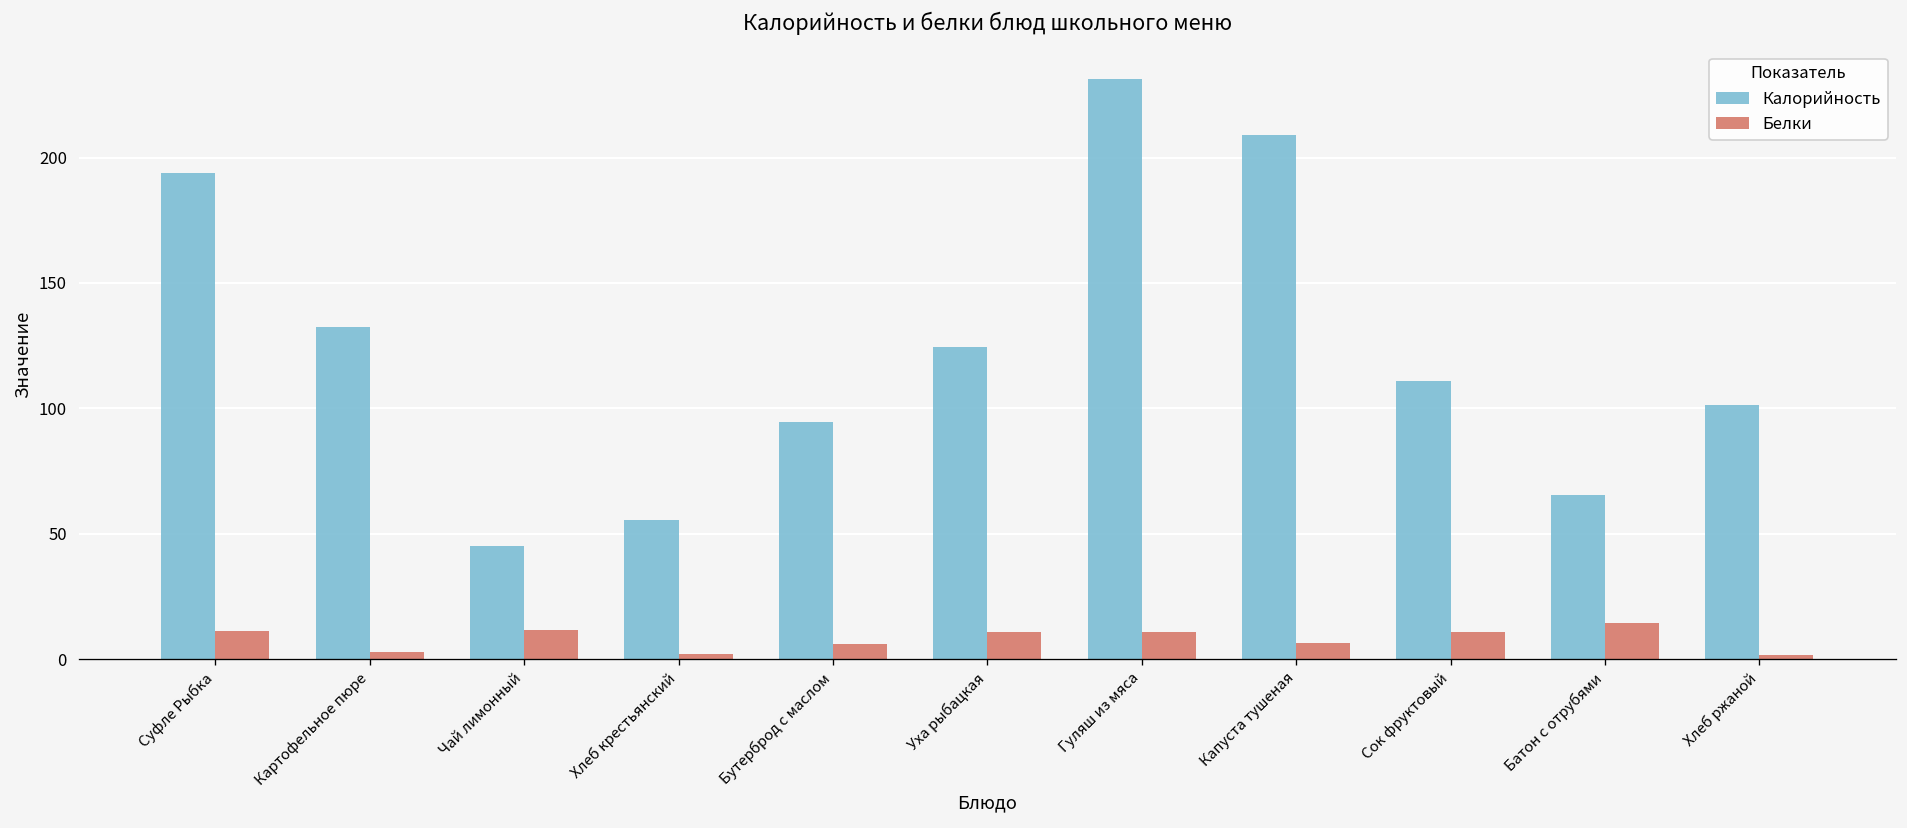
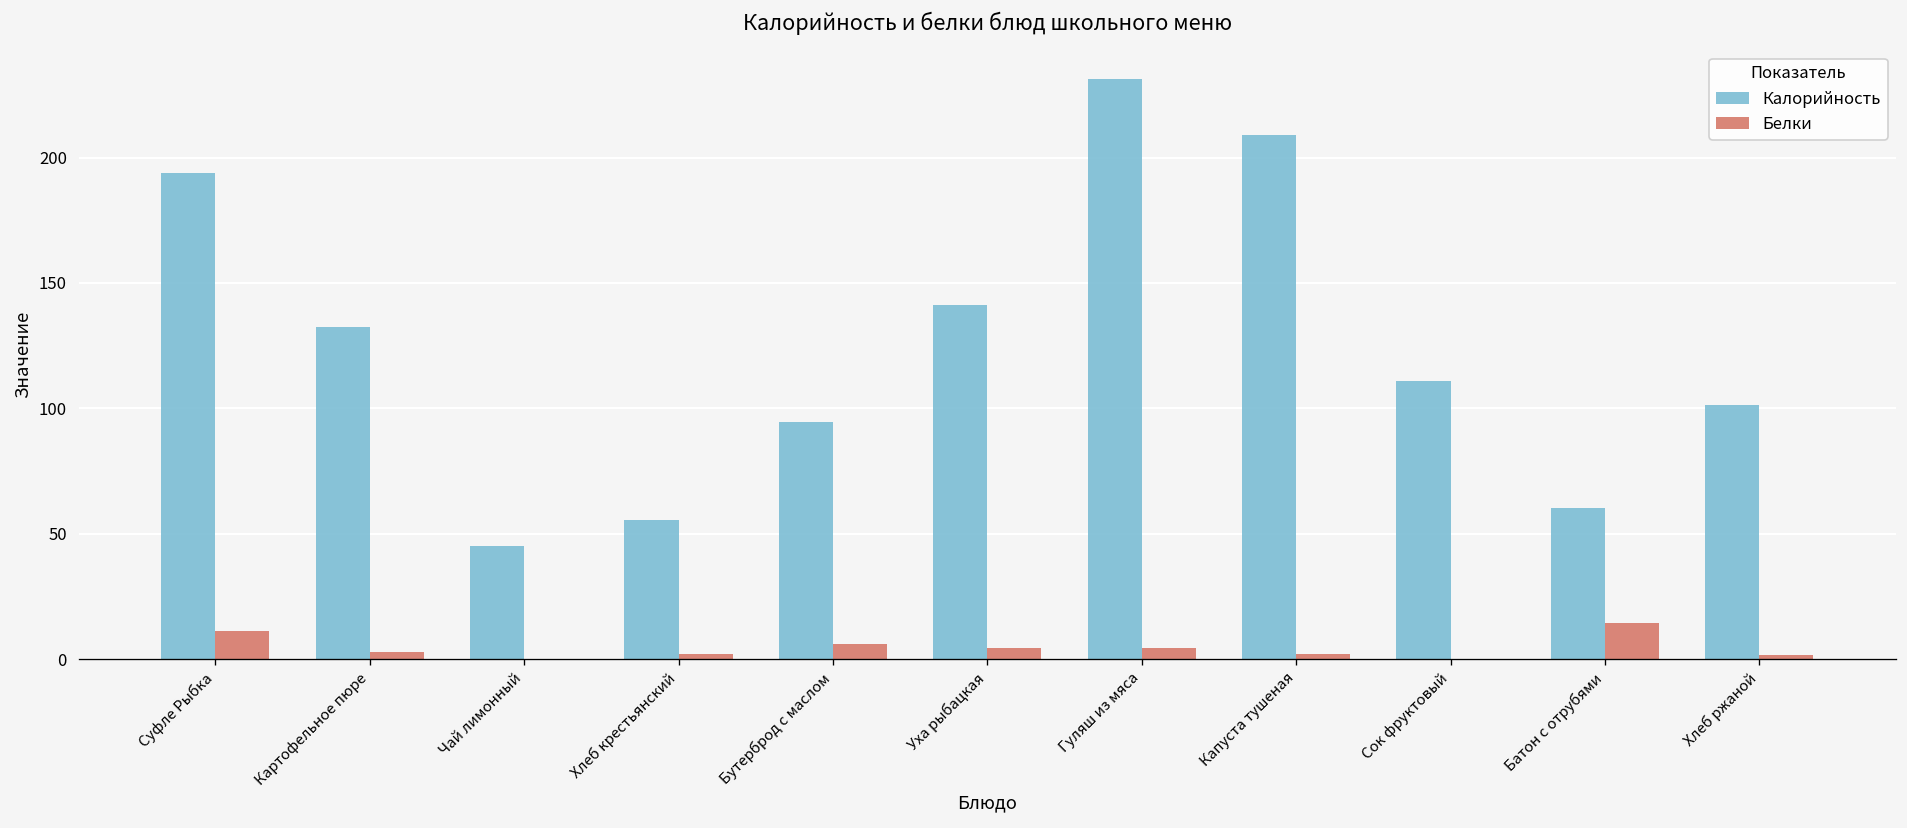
Белки, Чай лимонный: 12 -> 0
Калорийность, Уха рыбацкая: 125 -> 141
Белки, Уха рыбацкая: 11 -> 5
Белки, Гуляш из мяса: 11 -> 5
Белки, Капуста тушеная: 7 -> 2
Белки, Сок фруктовый: 11 -> 0
Калорийность, Батон с отрубями: 66 -> 60
